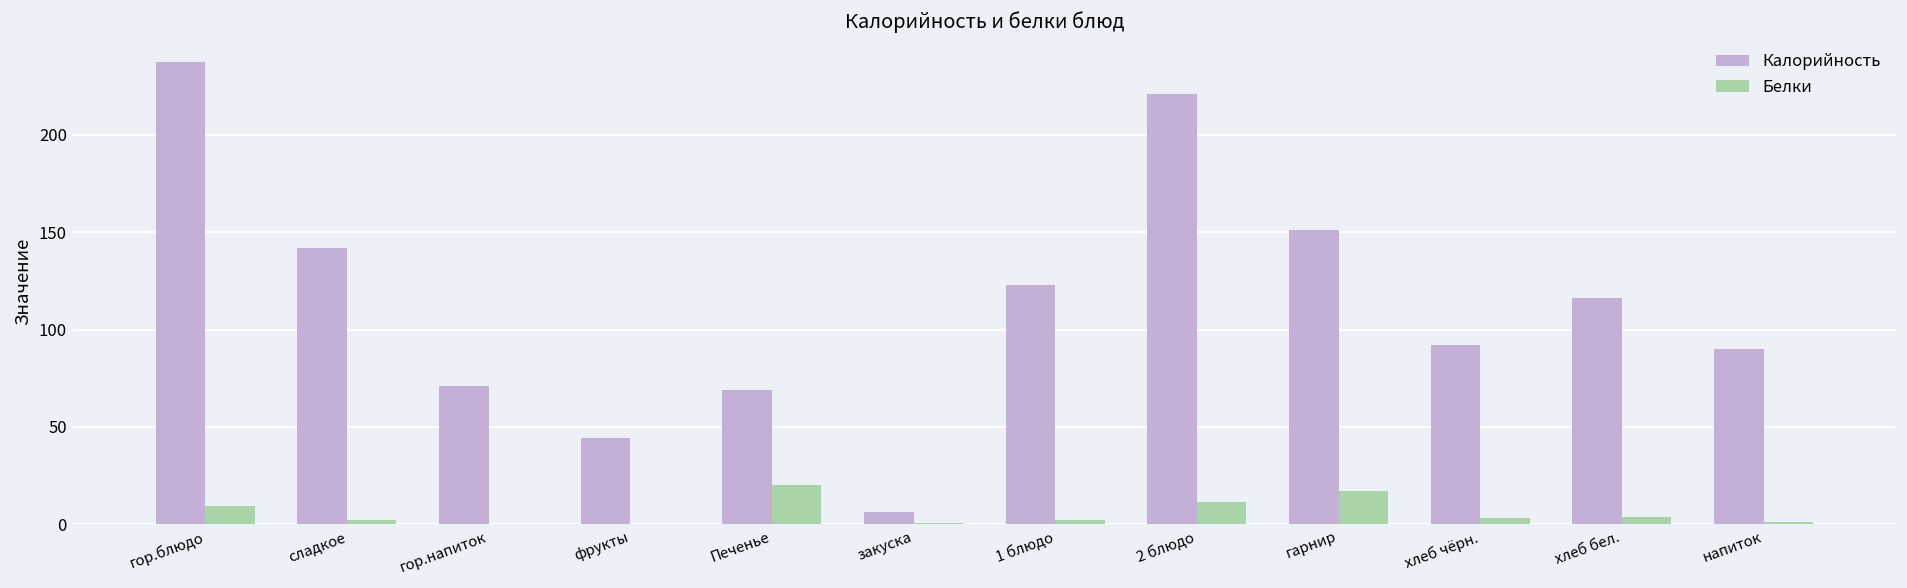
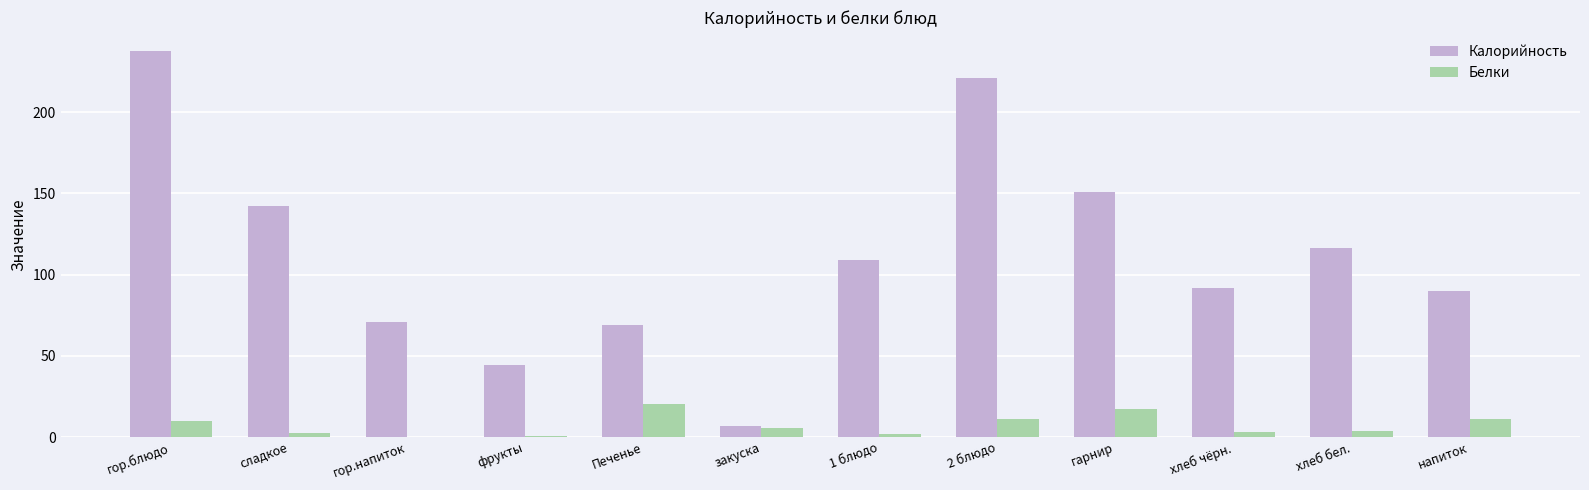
Белки, закуска: 0 -> 6
Калорийность, 1 блюдо: 123 -> 109
Белки, напиток: 1 -> 11
